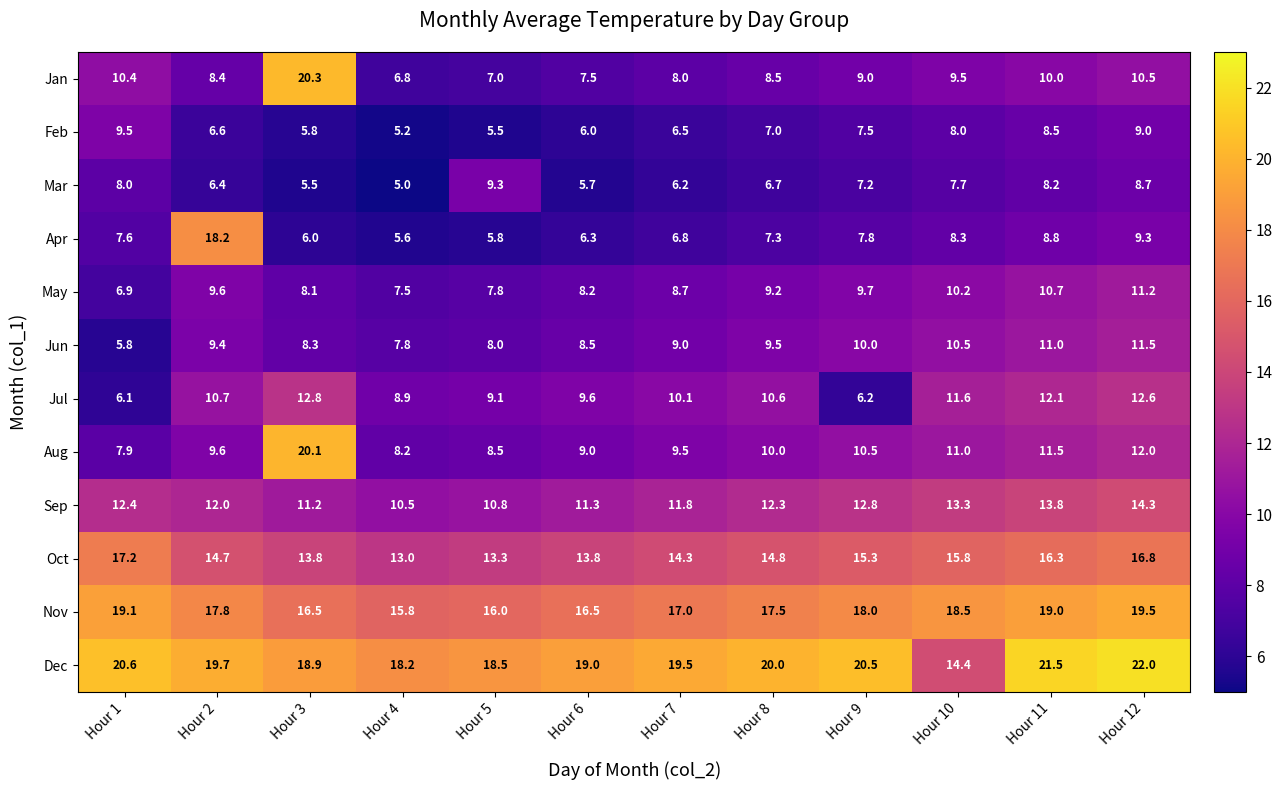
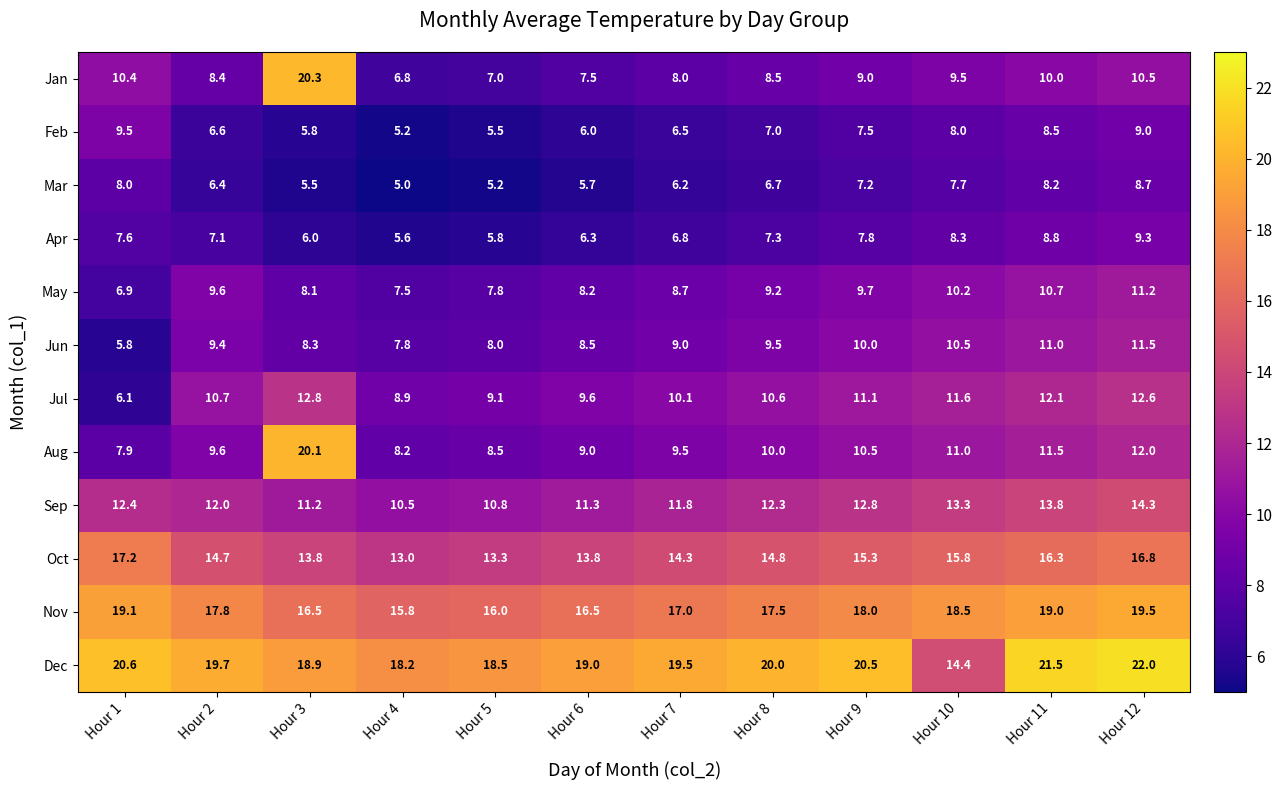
Mar, Hour 5: 9.3 -> 5.2
Apr, Hour 2: 18.2 -> 7.1
Jul, Hour 9: 6.2 -> 11.1
